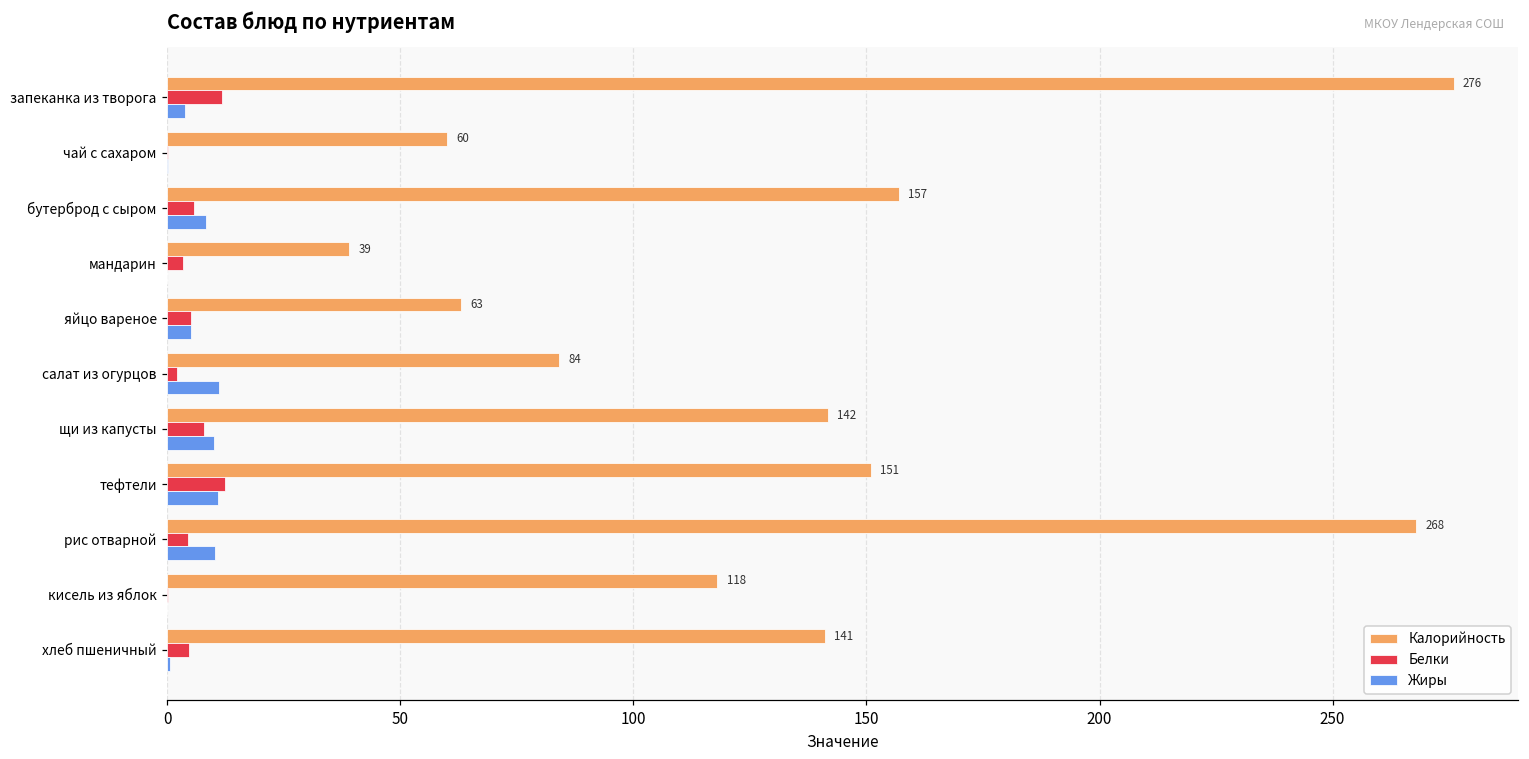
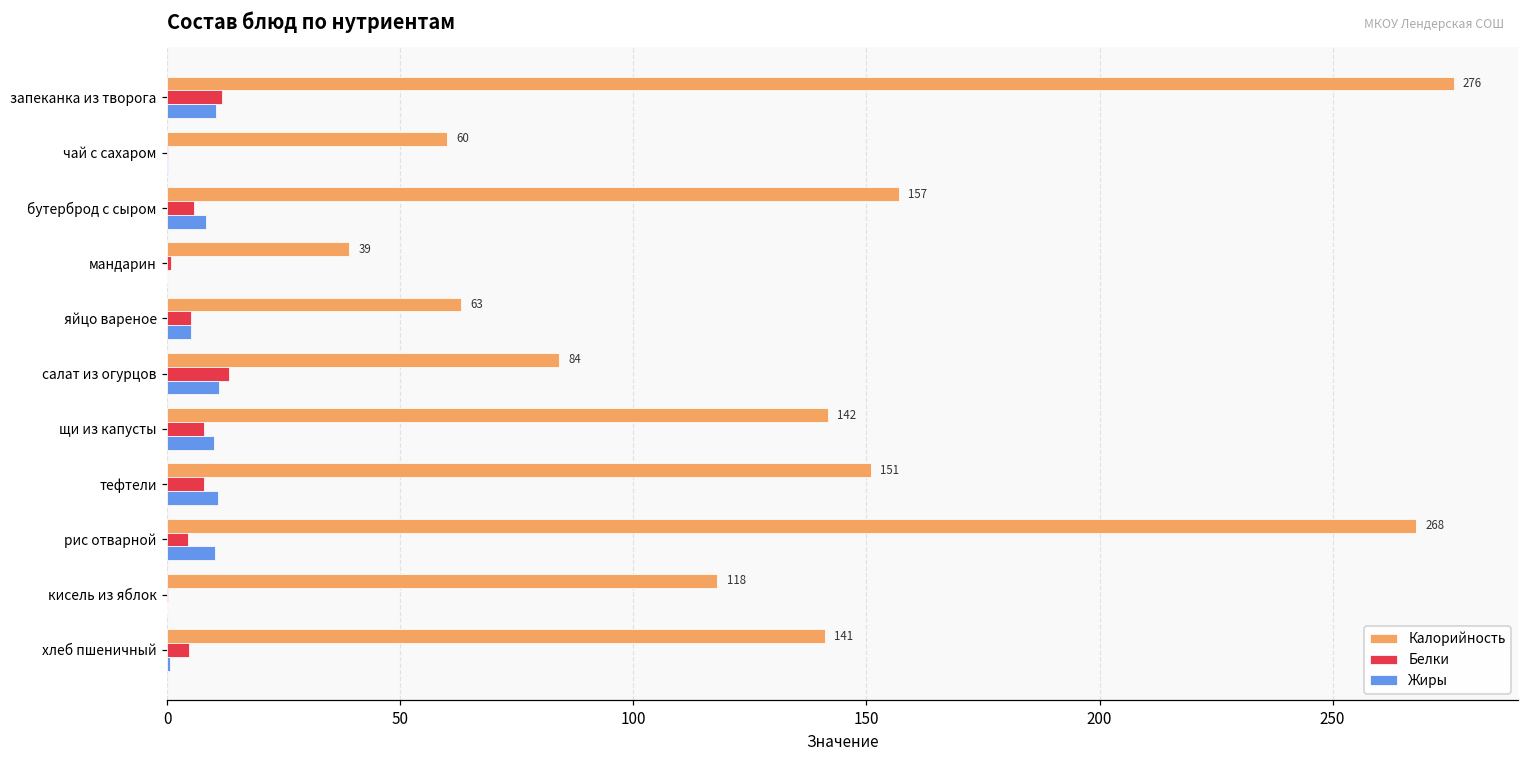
Жиры, запеканка из творога: 4 -> 10
Белки, мандарин: 3 -> 1
Белки, салат из огурцов: 2 -> 13
Белки, тефтели: 12 -> 8
